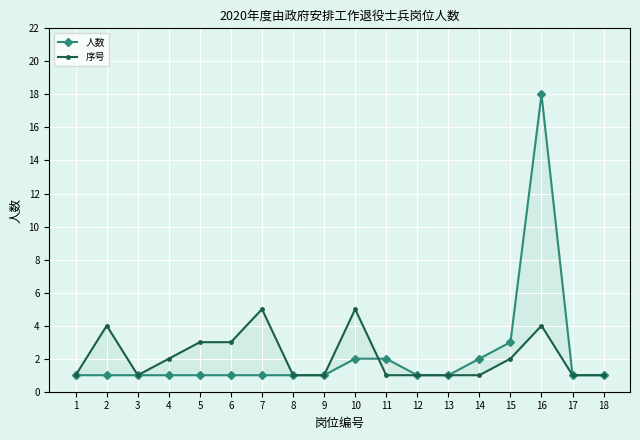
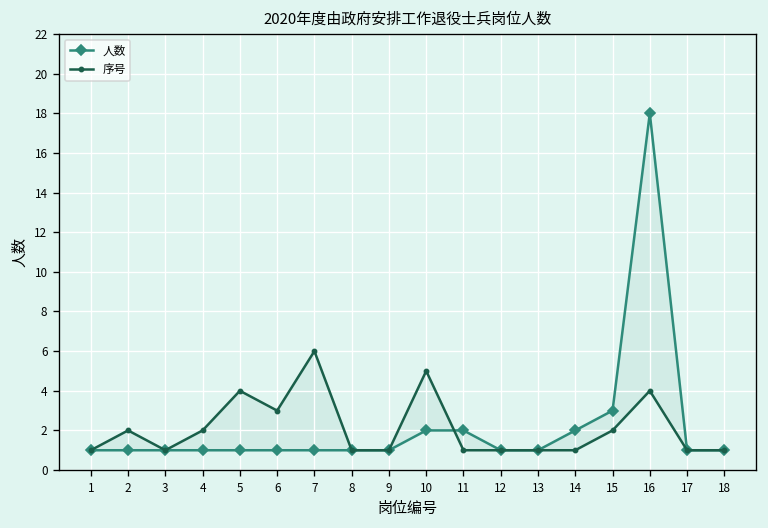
序号, 2: 4 -> 2
序号, 5: 3 -> 4
序号, 7: 5 -> 6
